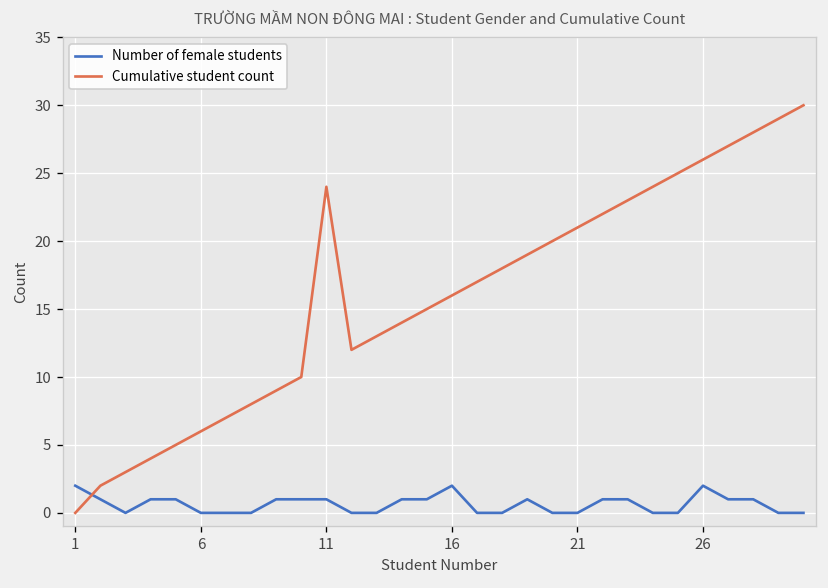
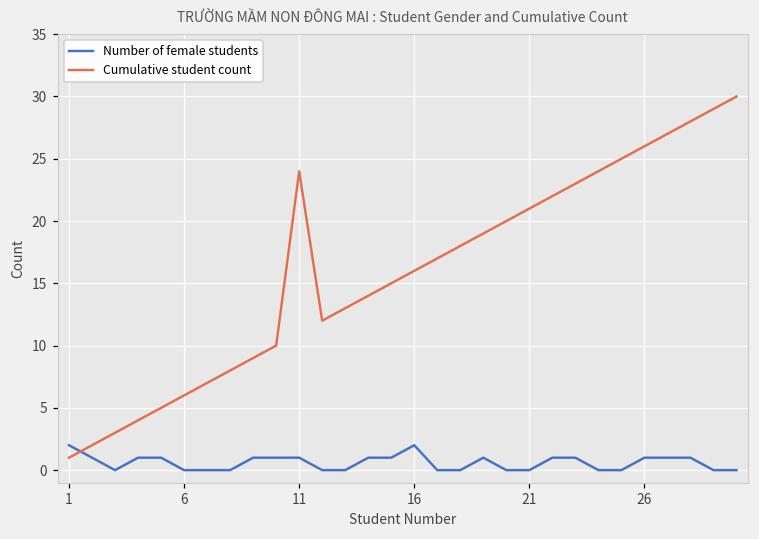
Cumulative student count, 1: 0 -> 1
Number of female students, 26: 2 -> 1
